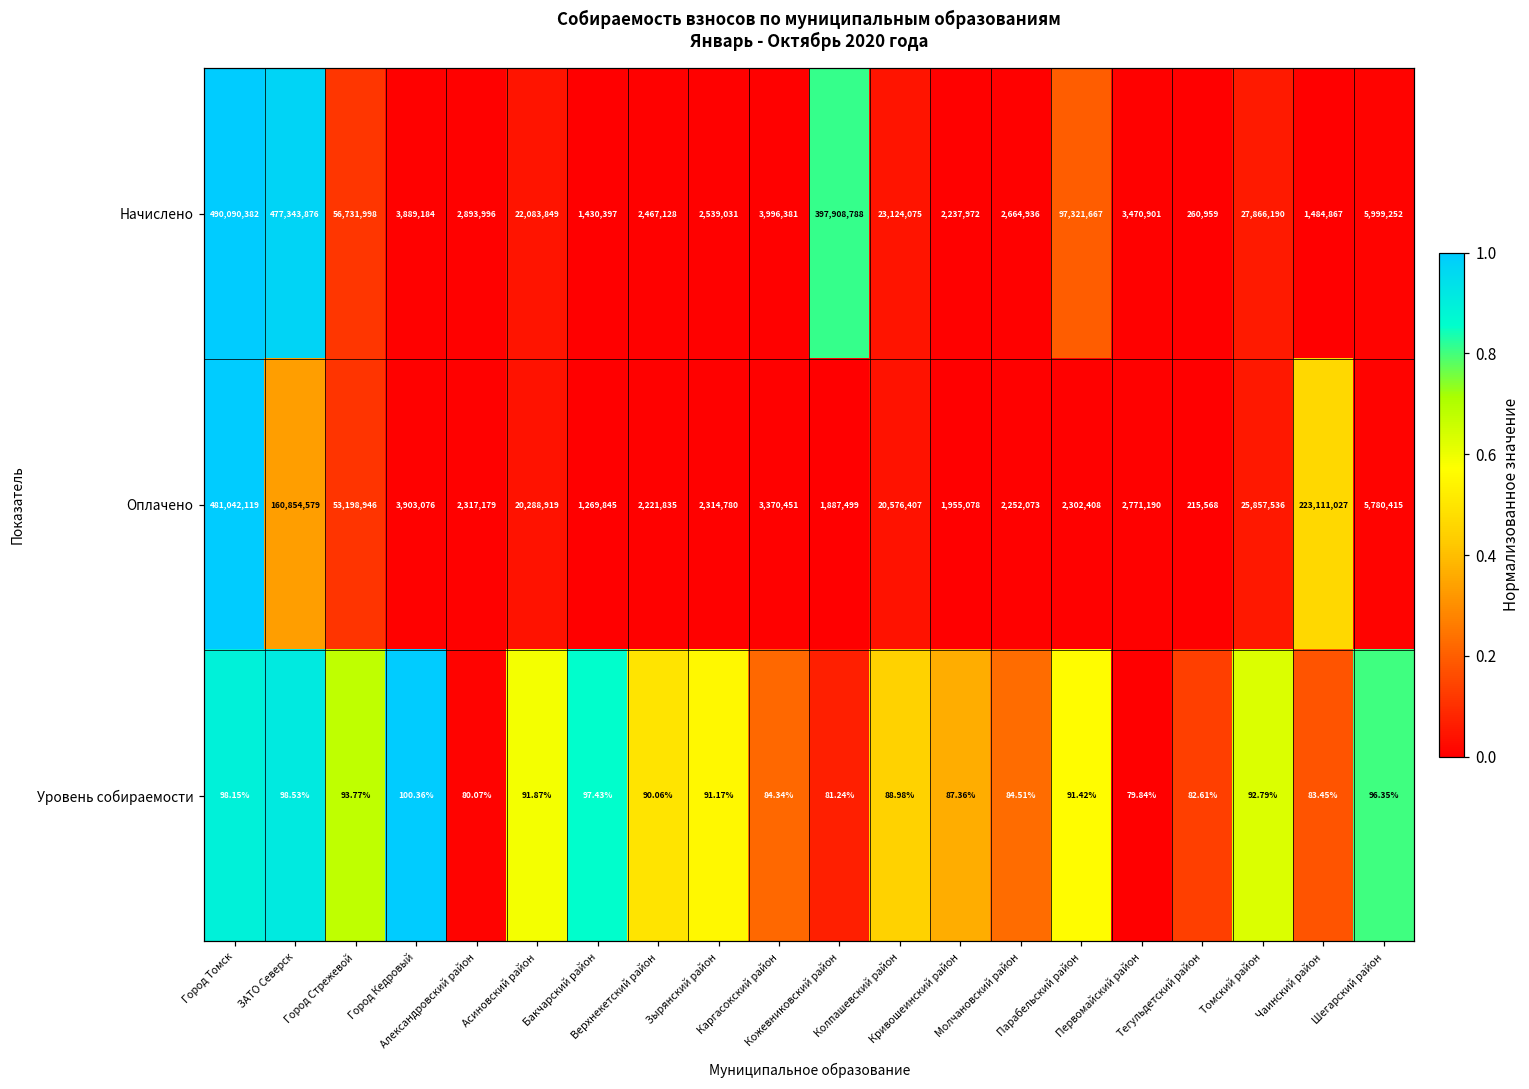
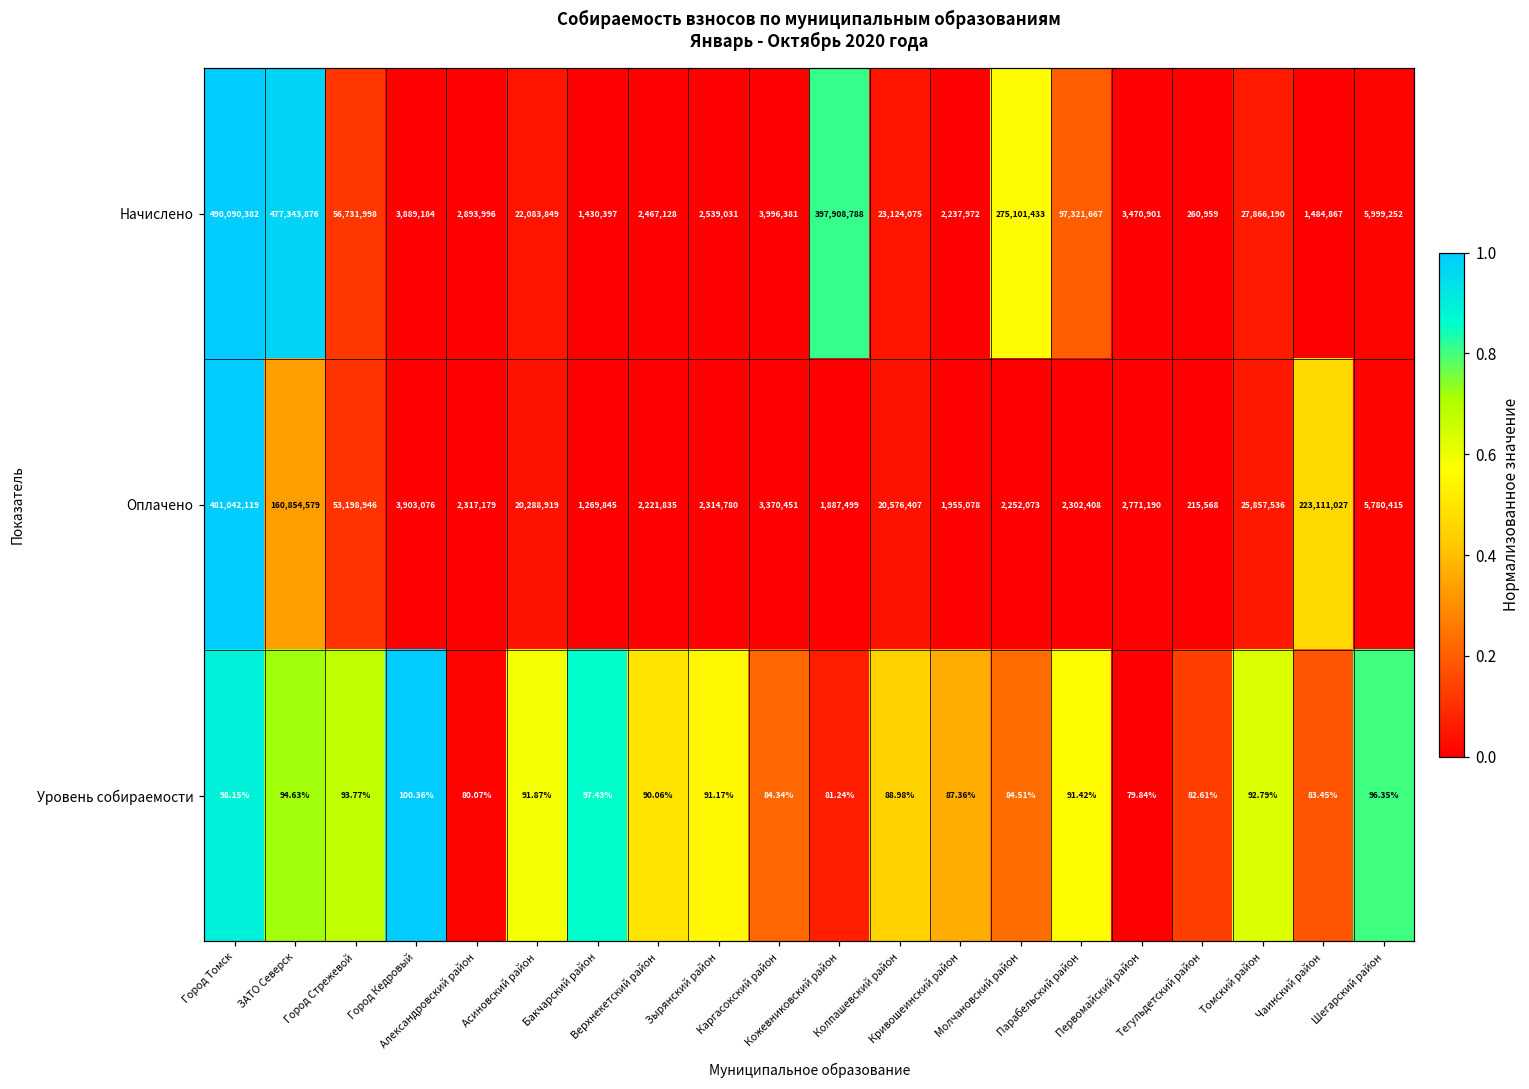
Начислено, Молчановский район: 2,664,936 -> 275,101,433
Уровень собираемости, ЗАТО Северск: 98.53% -> 94.63%
